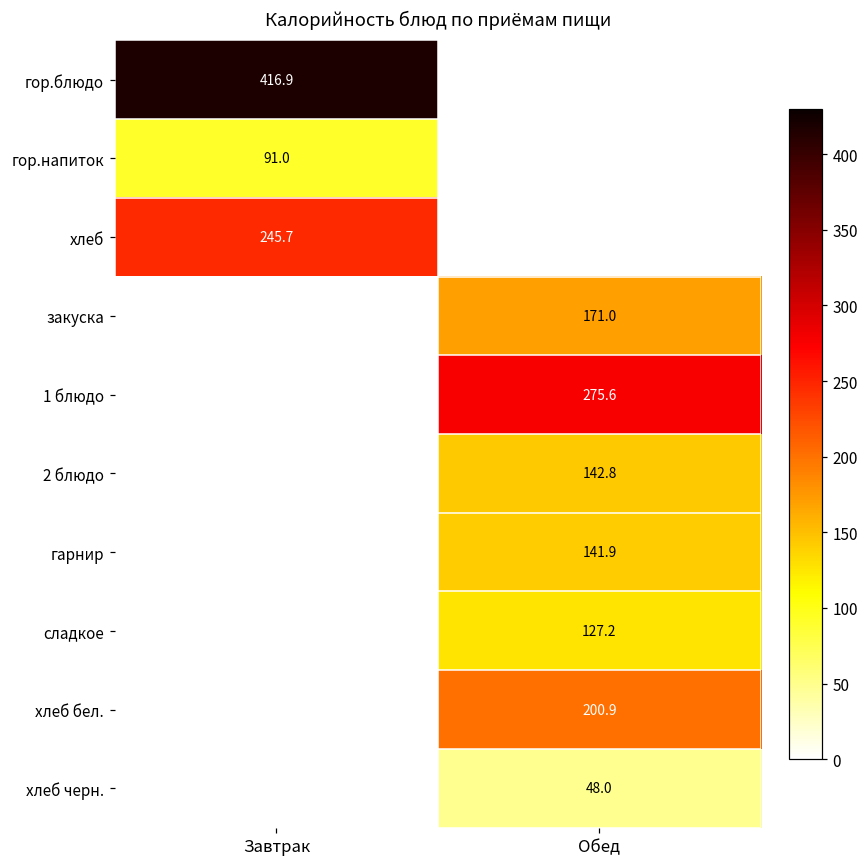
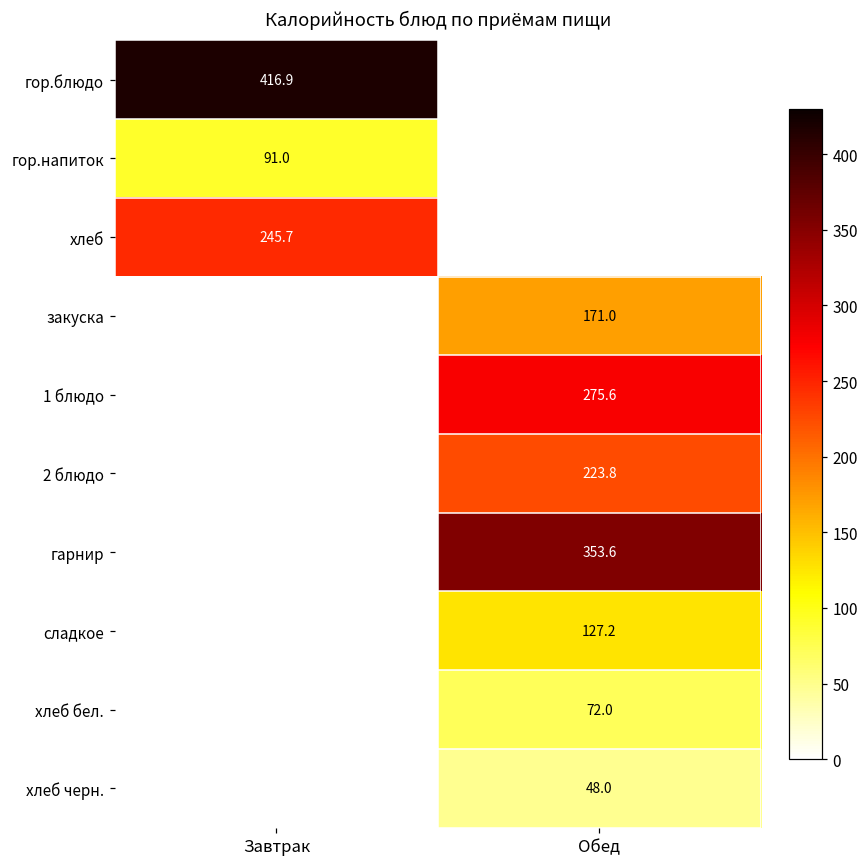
2 блюдо, Обед: 142.8 -> 223.8
гарнир, Обед: 141.9 -> 353.6
хлеб бел., Обед: 200.9 -> 72.0
